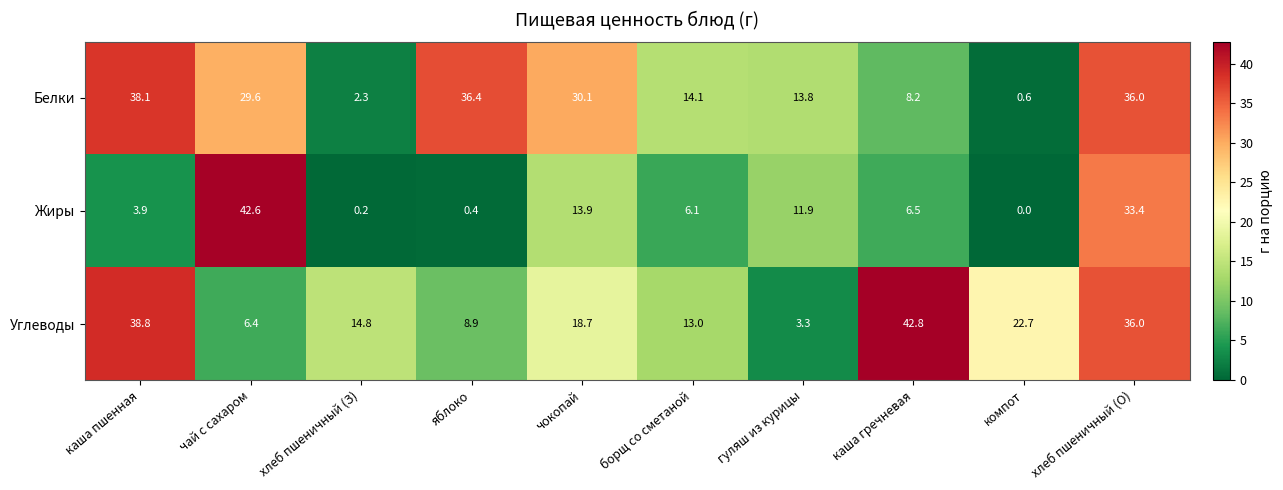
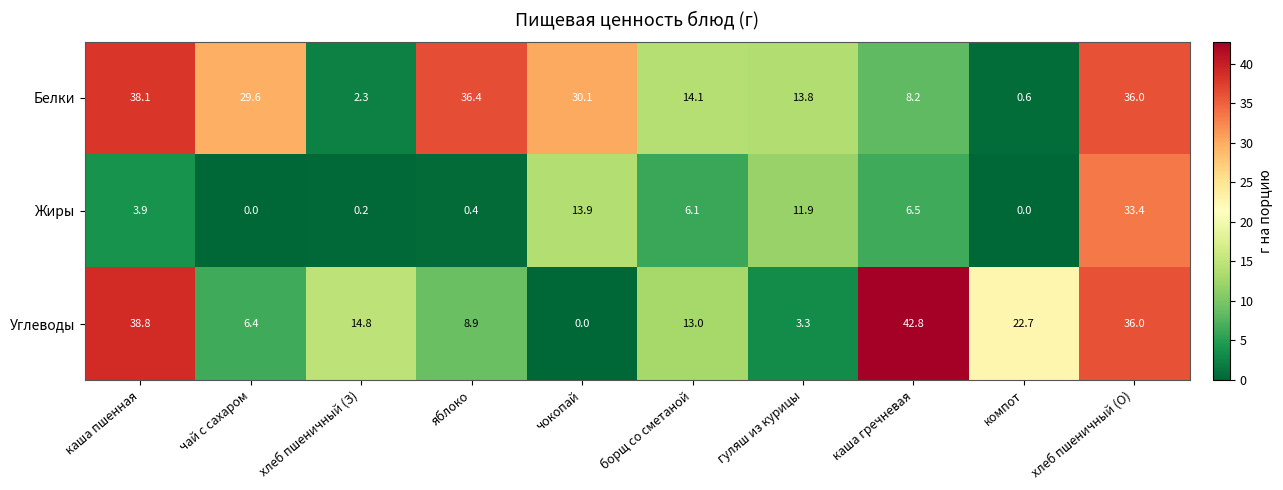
Жиры, чай с сахаром: 42.6 -> 0.0
Углеводы, чокопай: 18.7 -> 0.0
